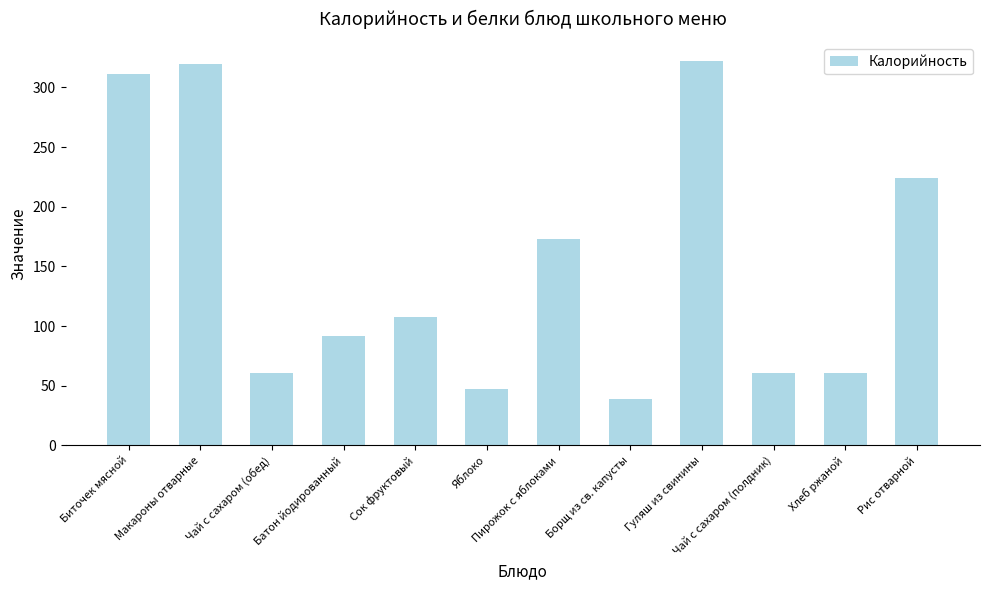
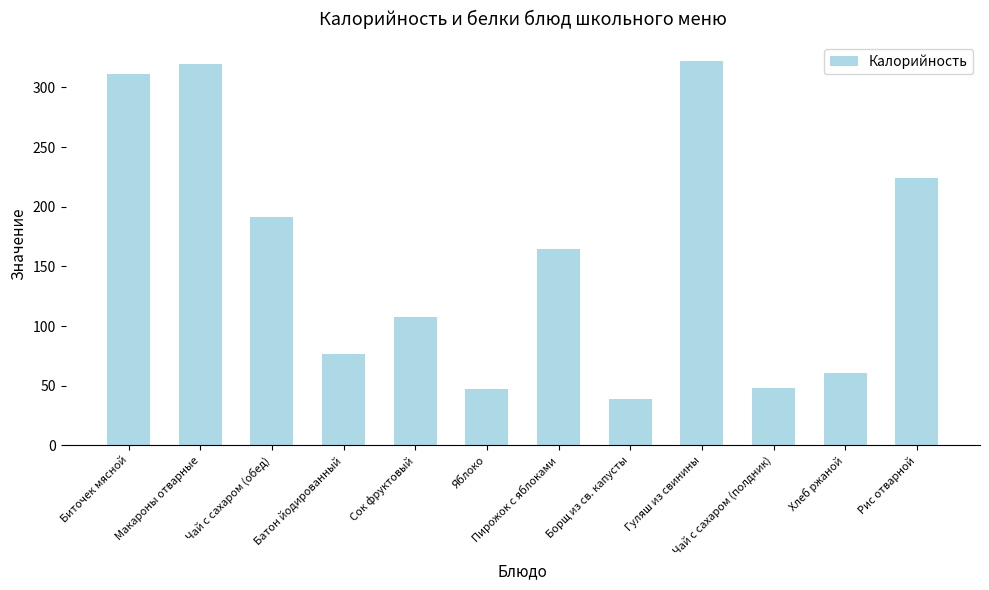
Чай с сахаром (обед): 61 -> 191
Батон йодированный: 92 -> 77
Пирожок с яблоками: 173 -> 165
Чай с сахаром (полдник): 61 -> 48
